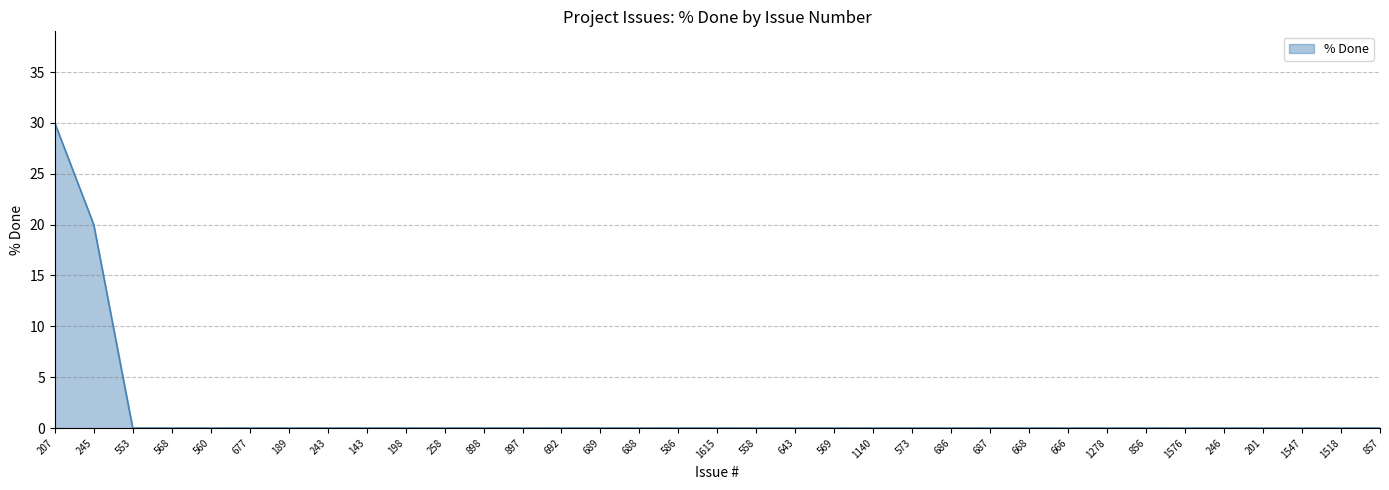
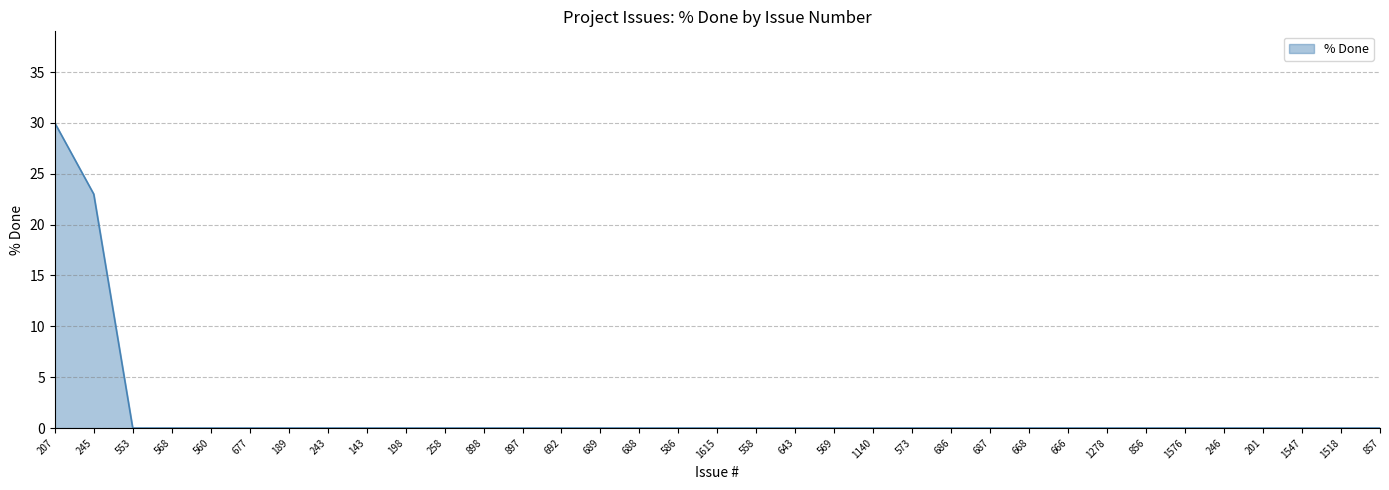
245: 20 -> 23
